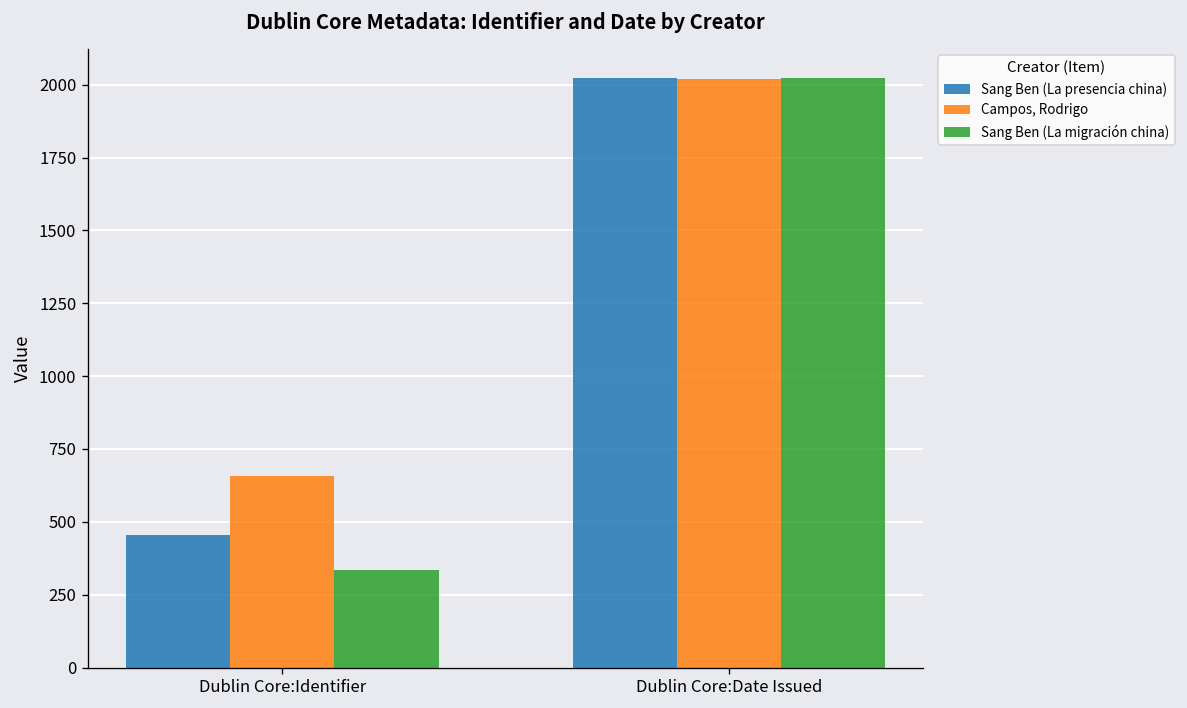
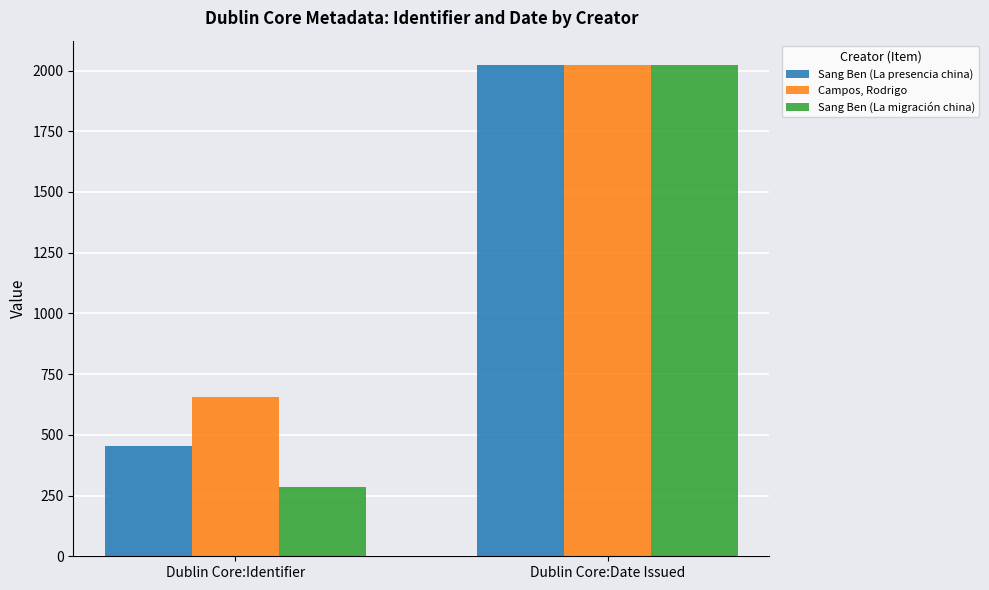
Sang Ben (La migración china), Dublin Core:Identifier: 330 -> 280
